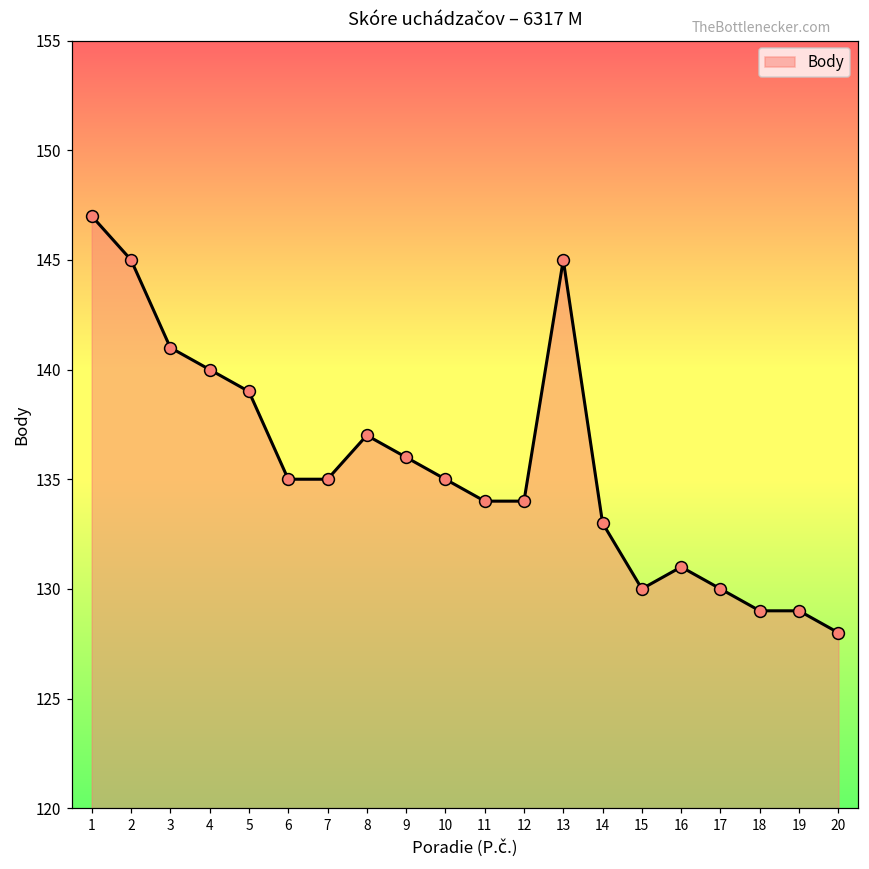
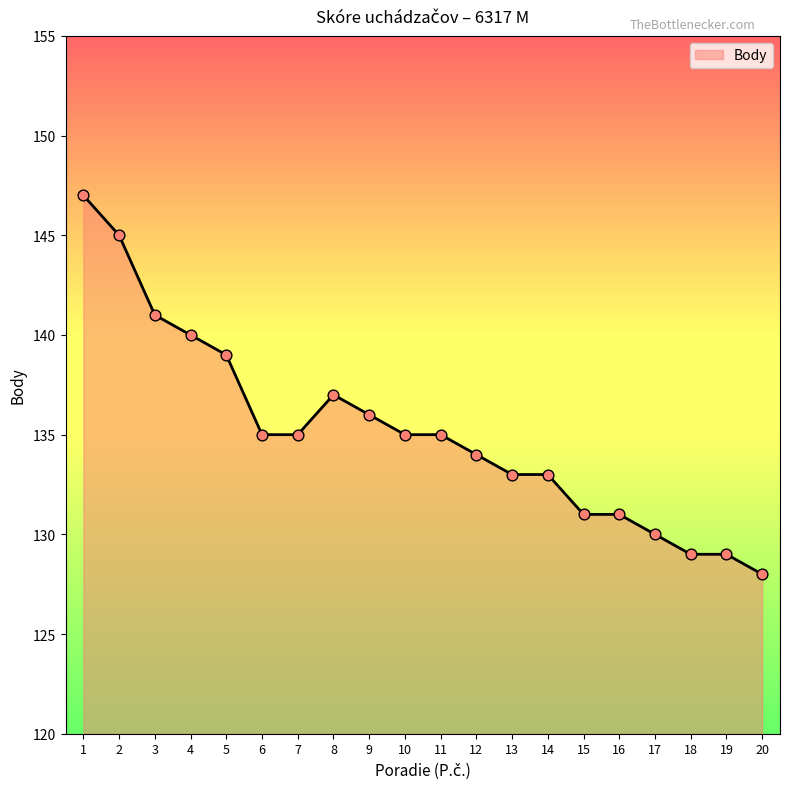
11: 134 -> 135
13: 145 -> 133
15: 130 -> 131
